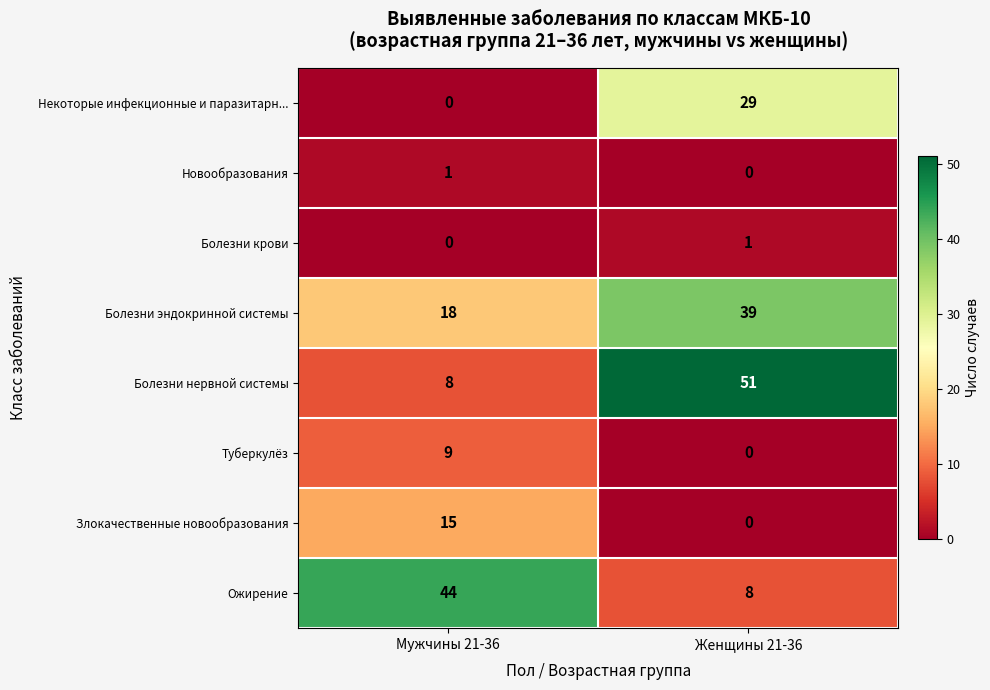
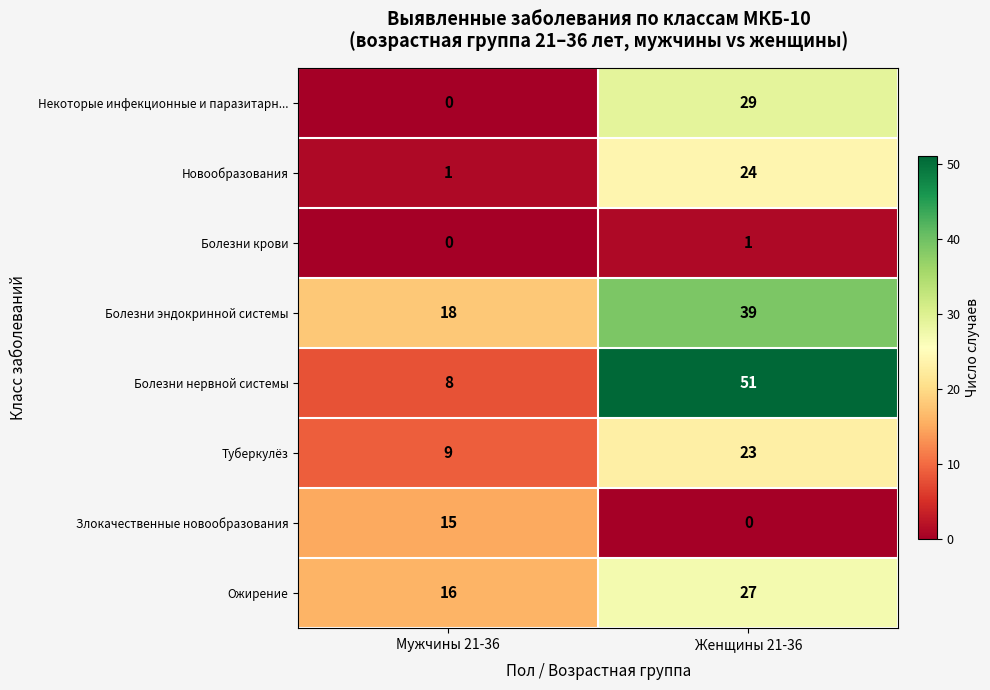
Новообразования, Женщины 21-36: 0 -> 24
Туберкулёз, Женщины 21-36: 0 -> 23
Ожирение, Мужчины 21-36: 44 -> 16
Ожирение, Женщины 21-36: 8 -> 27
